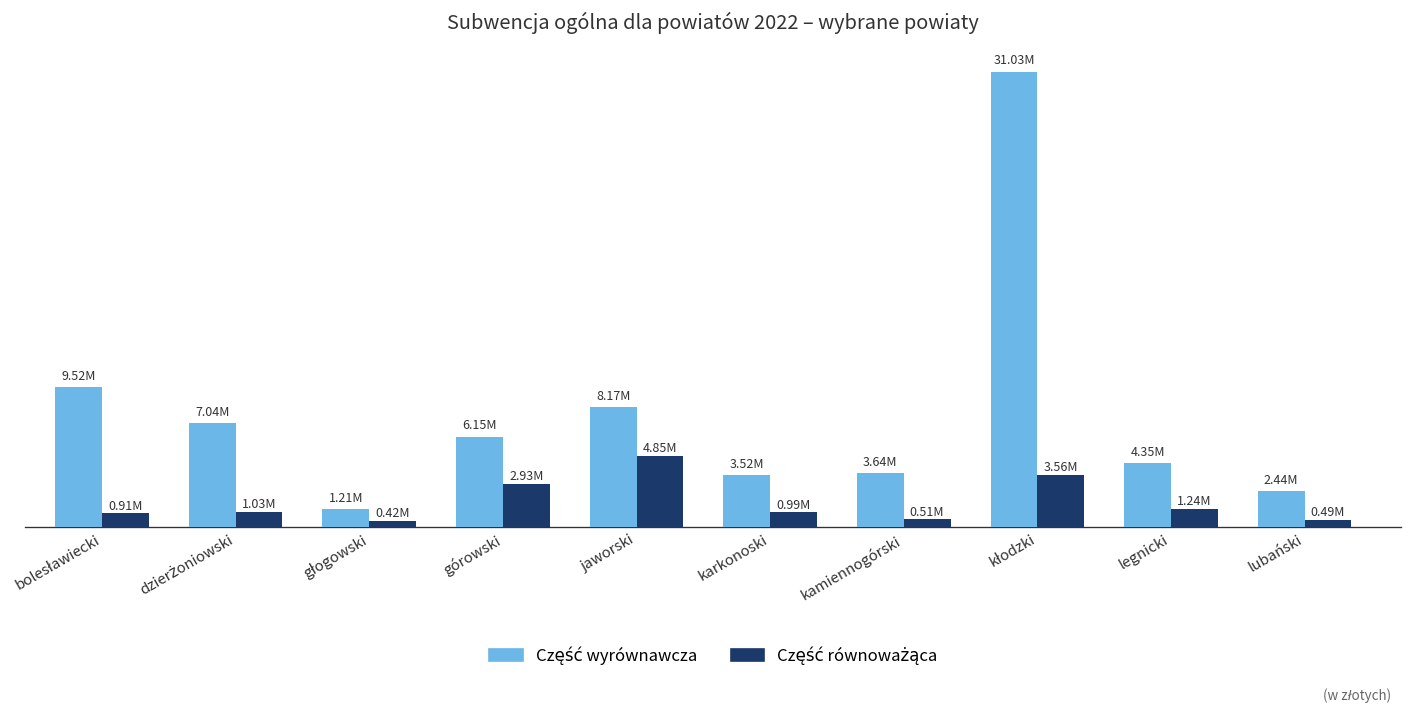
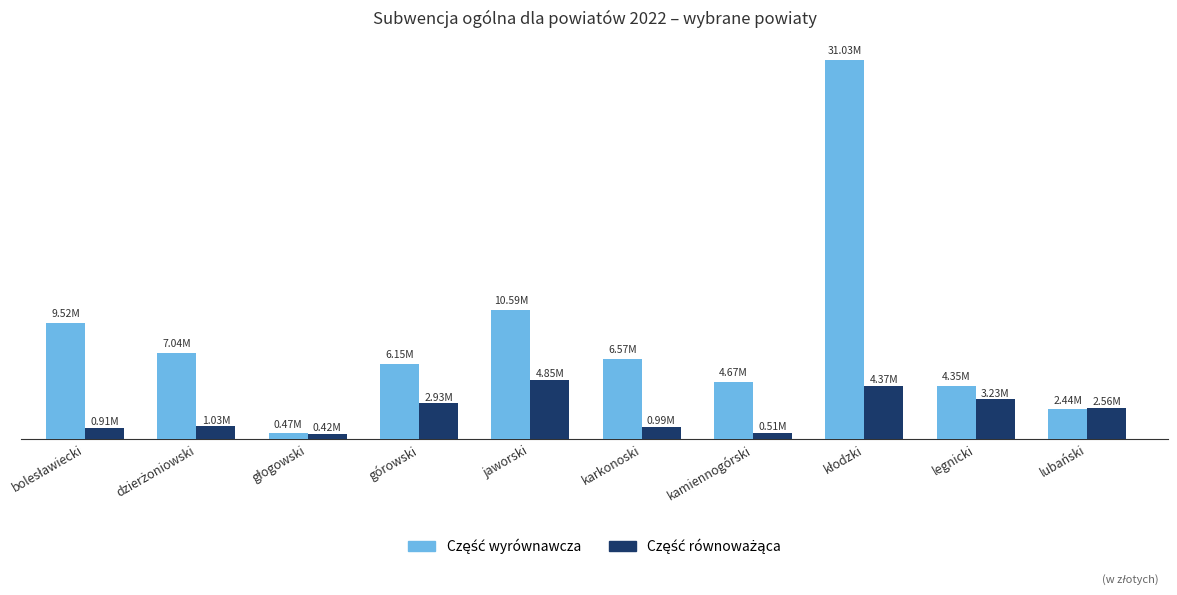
Część wyrównawcza, głogowski: 1.21M -> 0.47M
Część wyrównawcza, jaworski: 8.17M -> 10.59M
Część wyrównawcza, karkonoski: 3.52M -> 6.57M
Część wyrównawcza, kamiennogórski: 3.64M -> 4.67M
Część równoważąca, kłodzki: 3.56M -> 4.37M
Część równoważąca, legnicki: 1.24M -> 3.23M
Część równoważąca, lubański: 0.49M -> 2.56M
